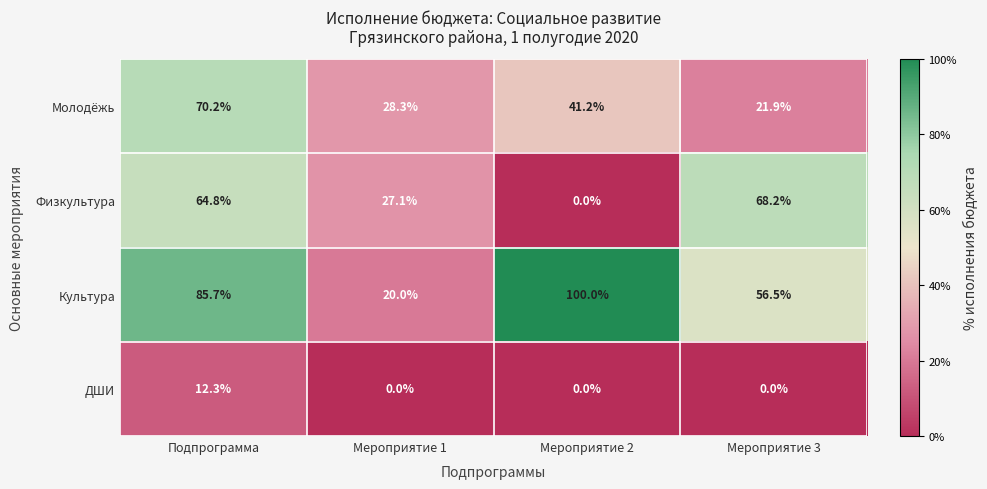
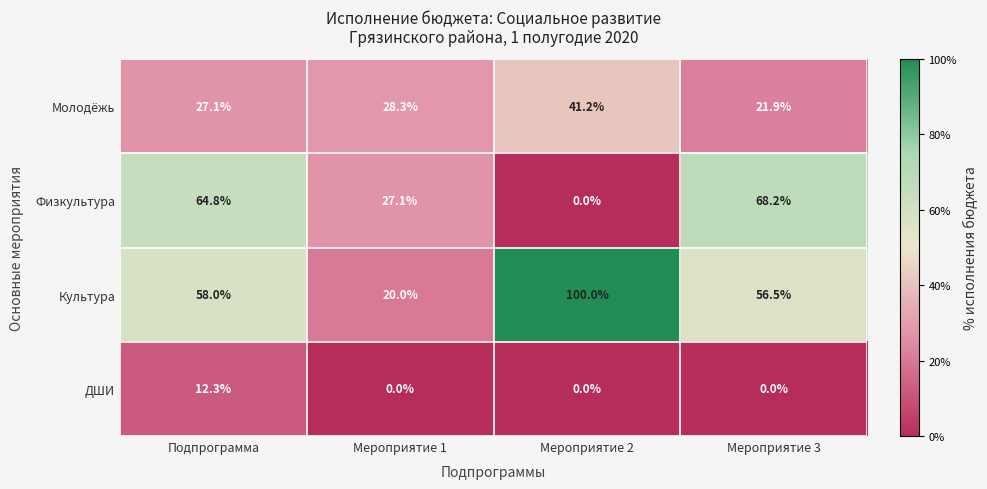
Молодёжь, Подпрограмма: 70.2% -> 27.1%
Культура, Подпрограмма: 85.7% -> 58.0%
